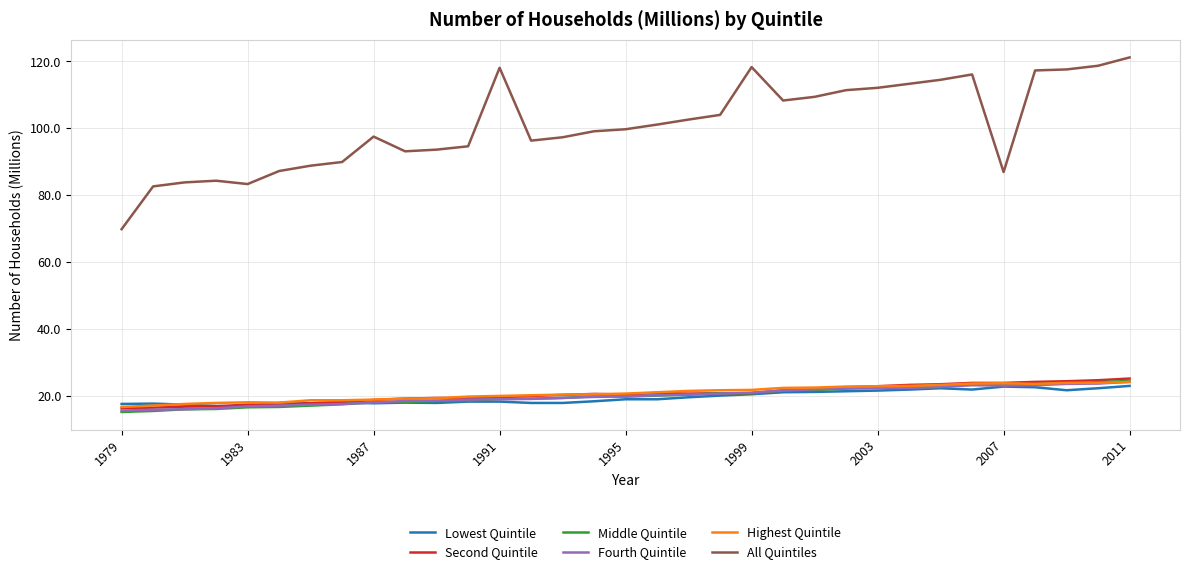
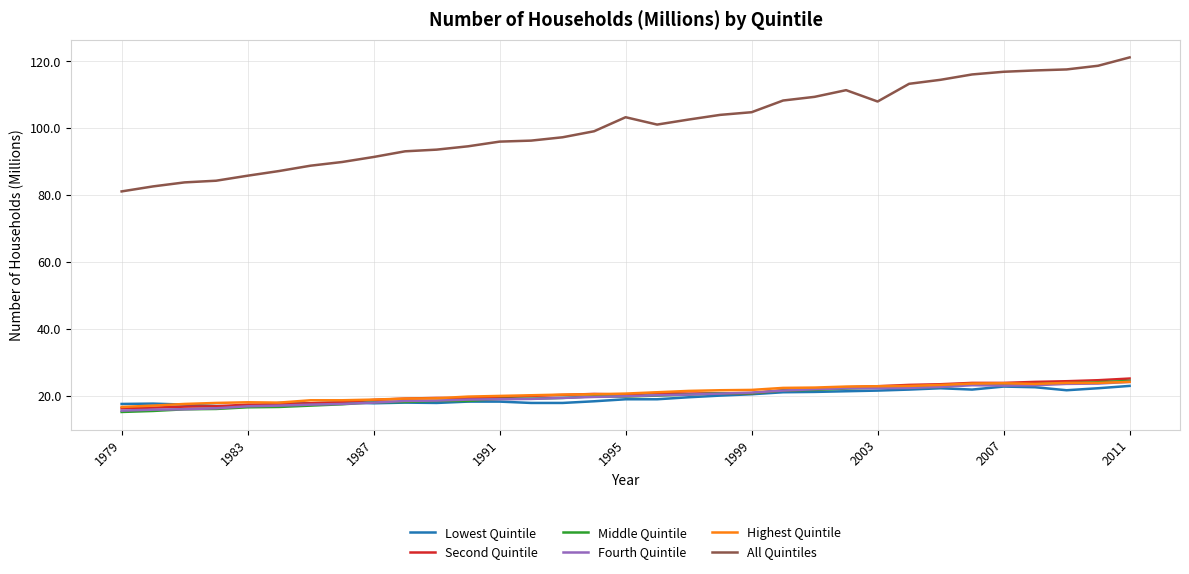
All Quintiles, 1979: 70 -> 81
All Quintiles, 1983: 83 -> 86
All Quintiles, 1987: 98 -> 91
All Quintiles, 1991: 118 -> 96
All Quintiles, 1995: 100 -> 103
All Quintiles, 1999: 118 -> 105
All Quintiles, 2003: 112 -> 108
All Quintiles, 2007: 87 -> 117
